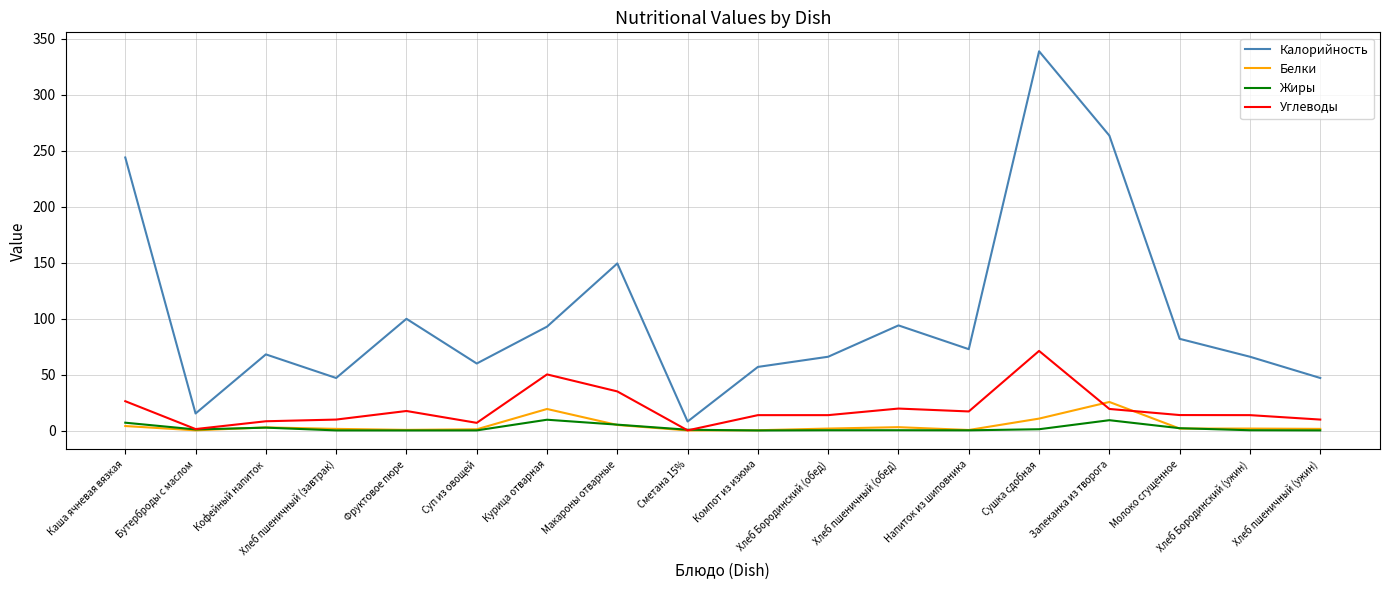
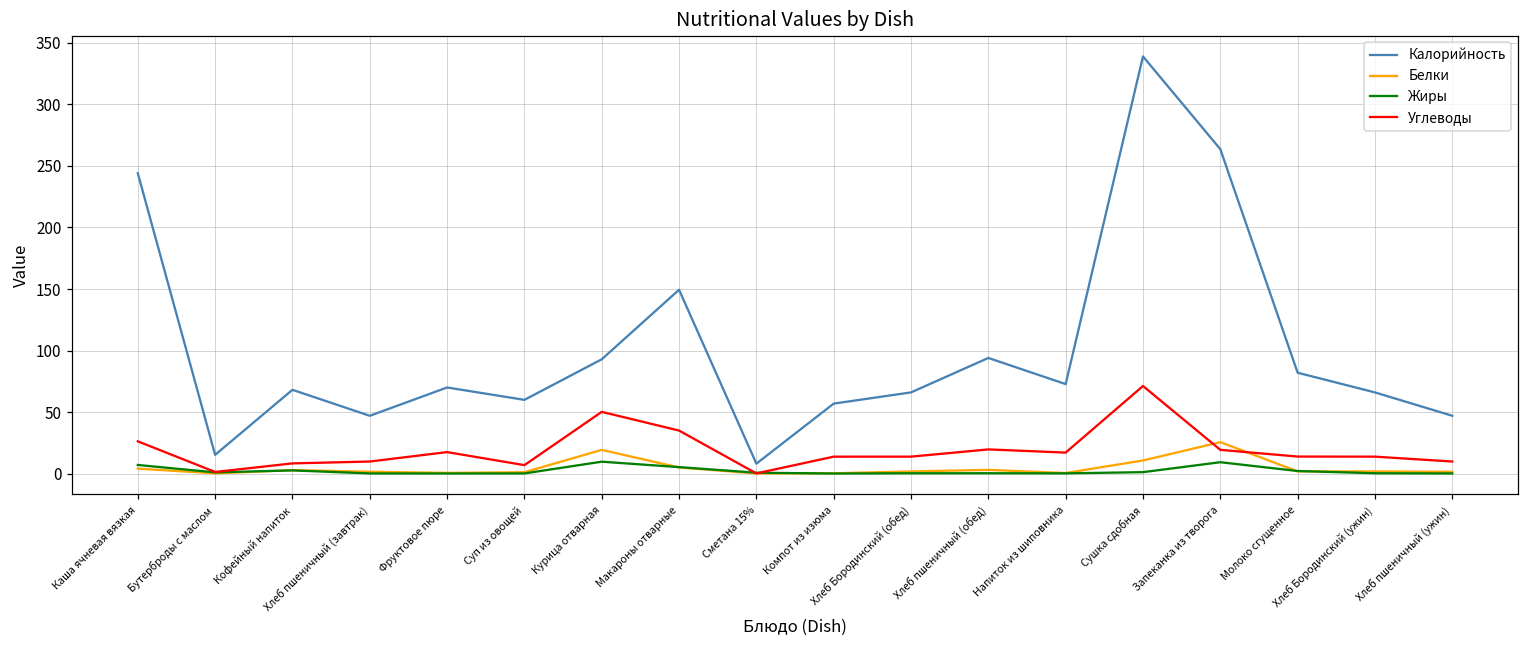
Калорийность, Фруктовое пюре: 100 -> 70
